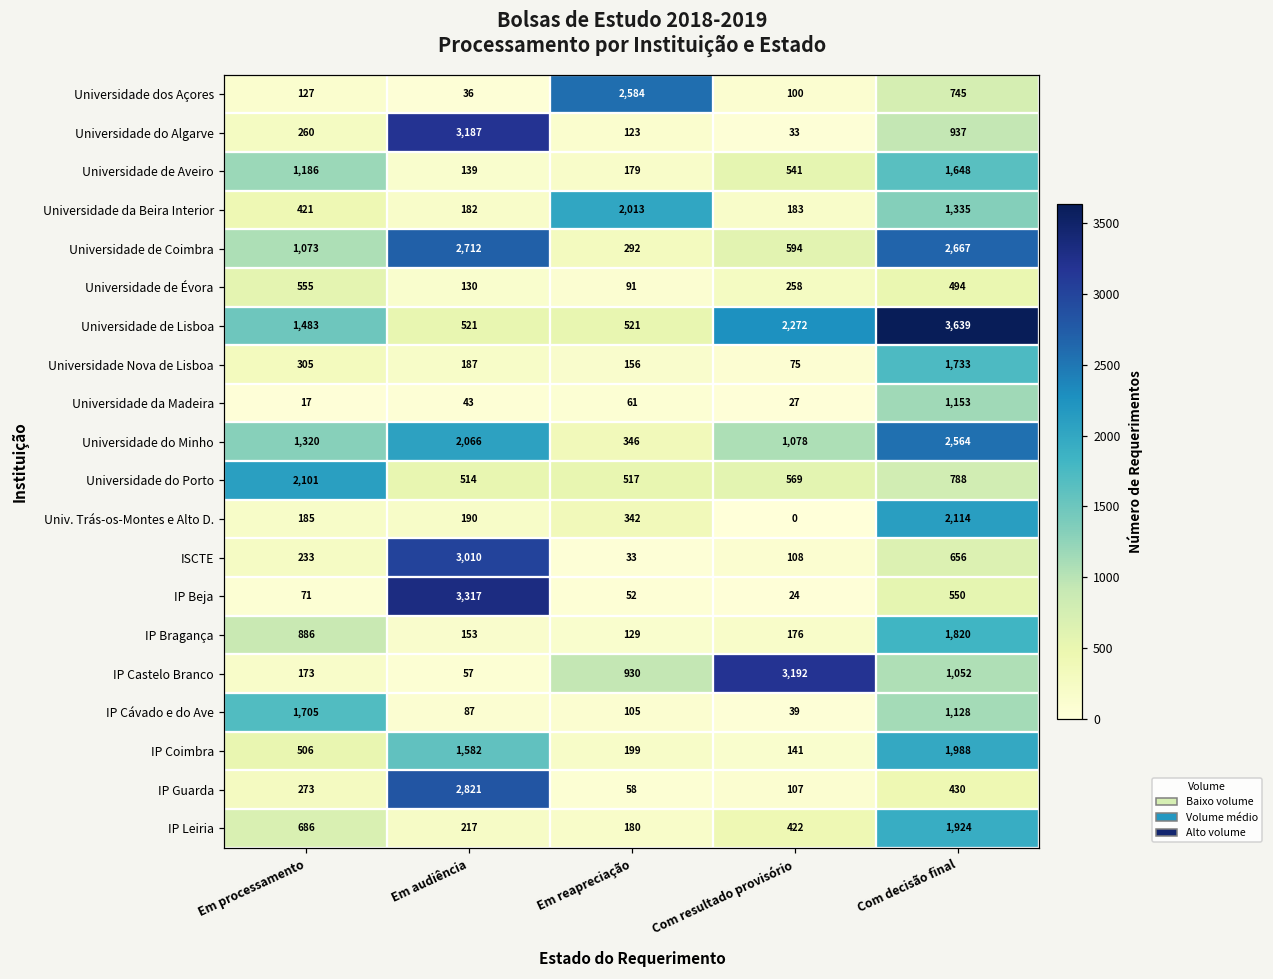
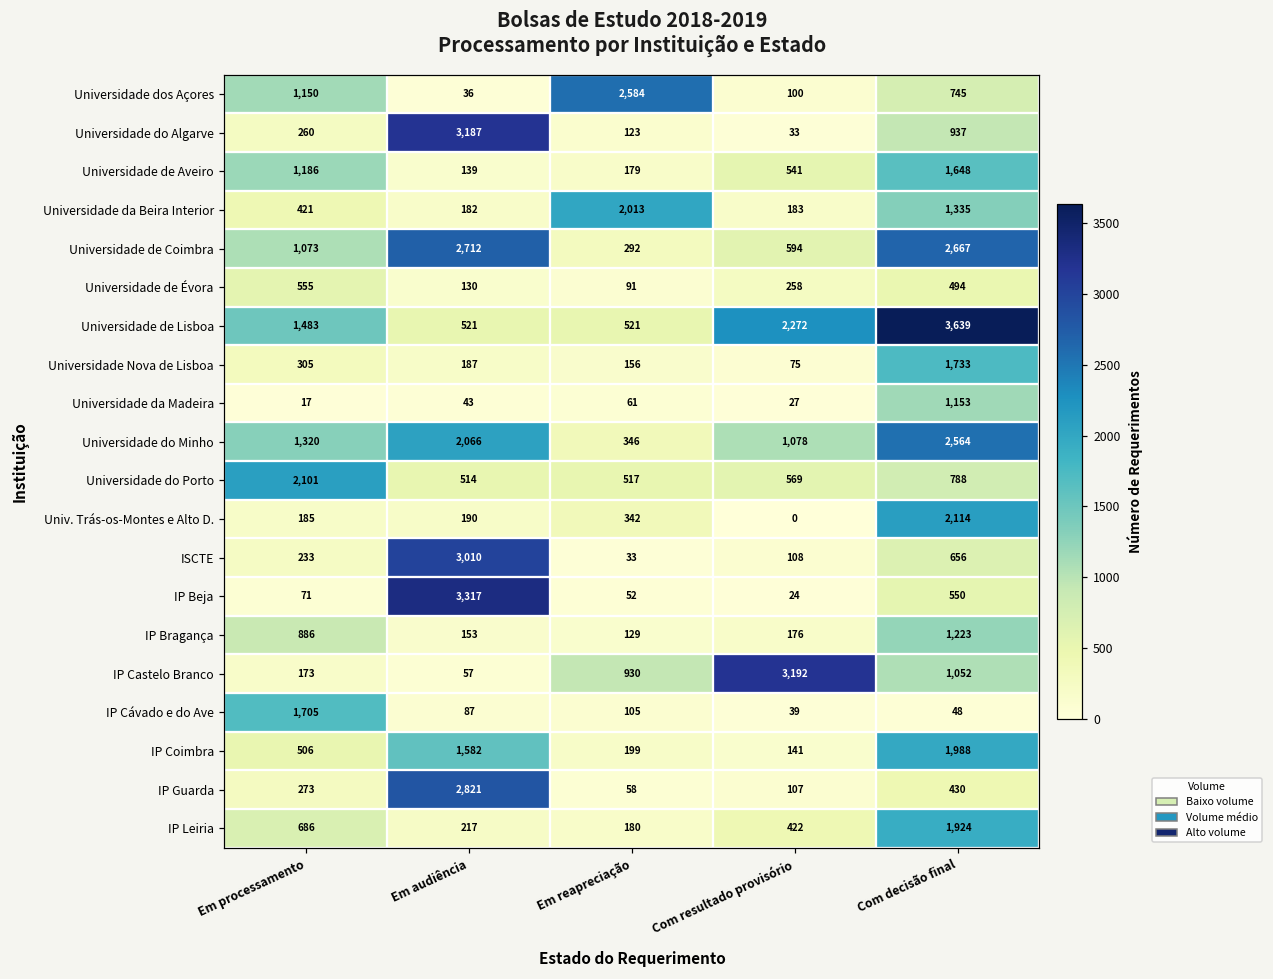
Universidade dos Açores, Em processamento: 127 -> 1,150
IP Bragança, Com decisão final: 1,820 -> 1,223
IP Cávado e do Ave, Com decisão final: 1,128 -> 48
